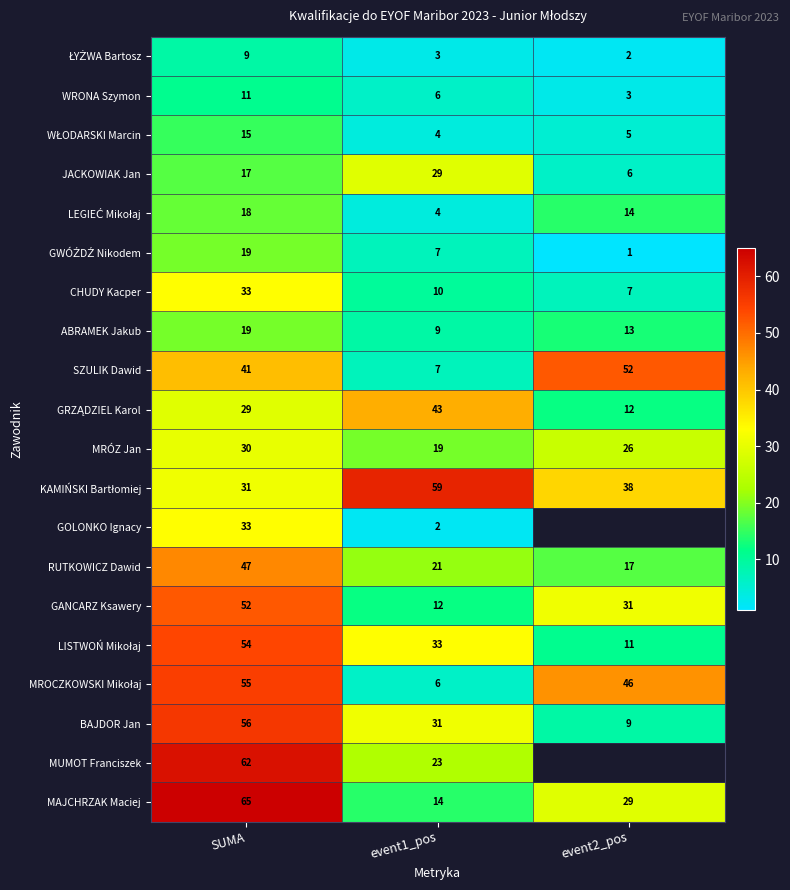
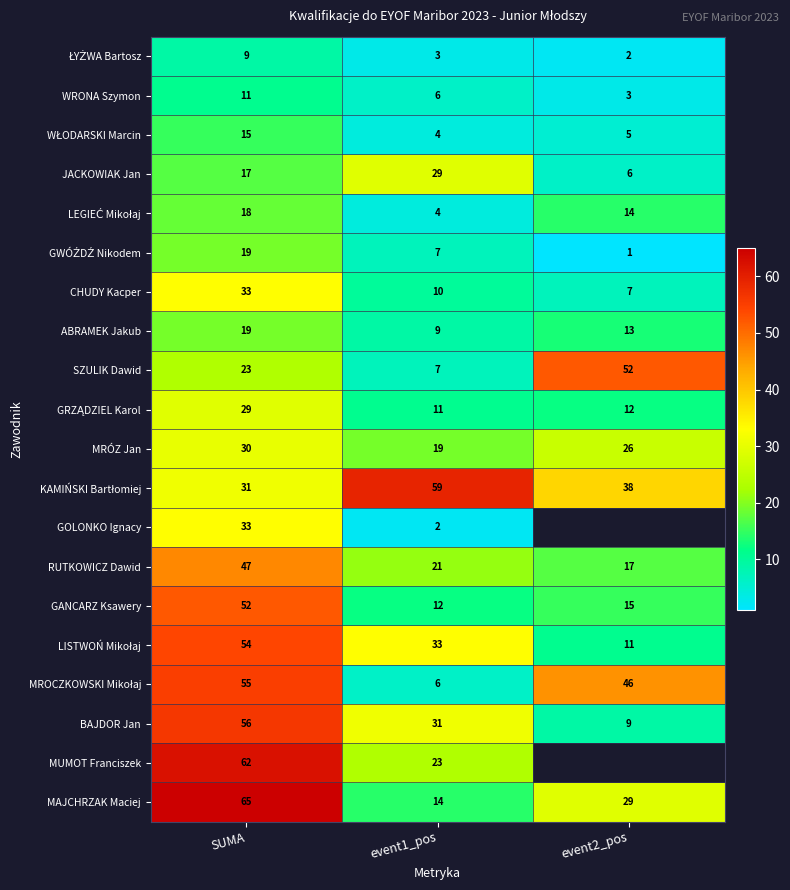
SZULIK Dawid, SUMA: 41 -> 23
GRZĄDZIEL Karol, event1_pos: 43 -> 11
GANCARZ Ksawery, event2_pos: 31 -> 15
